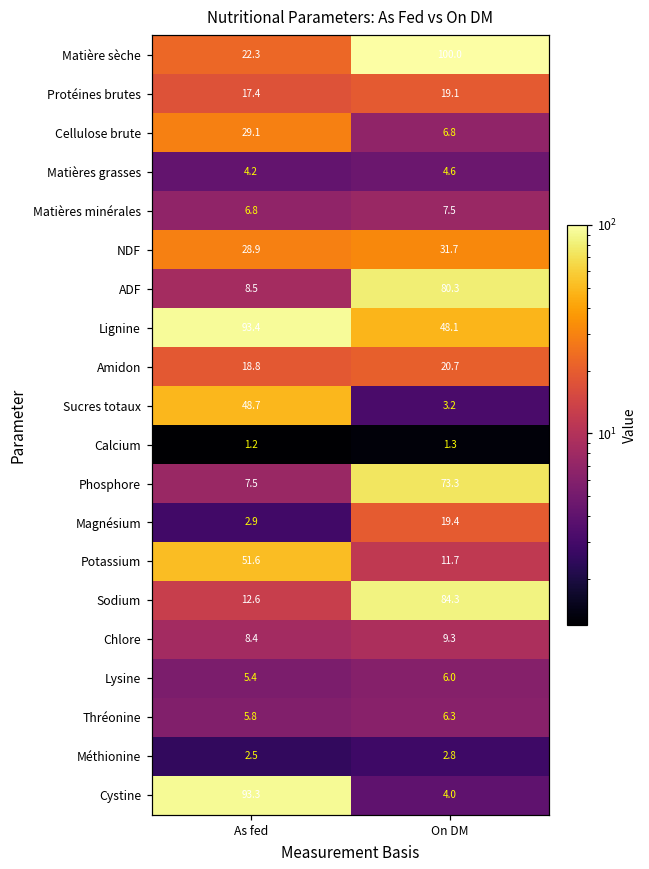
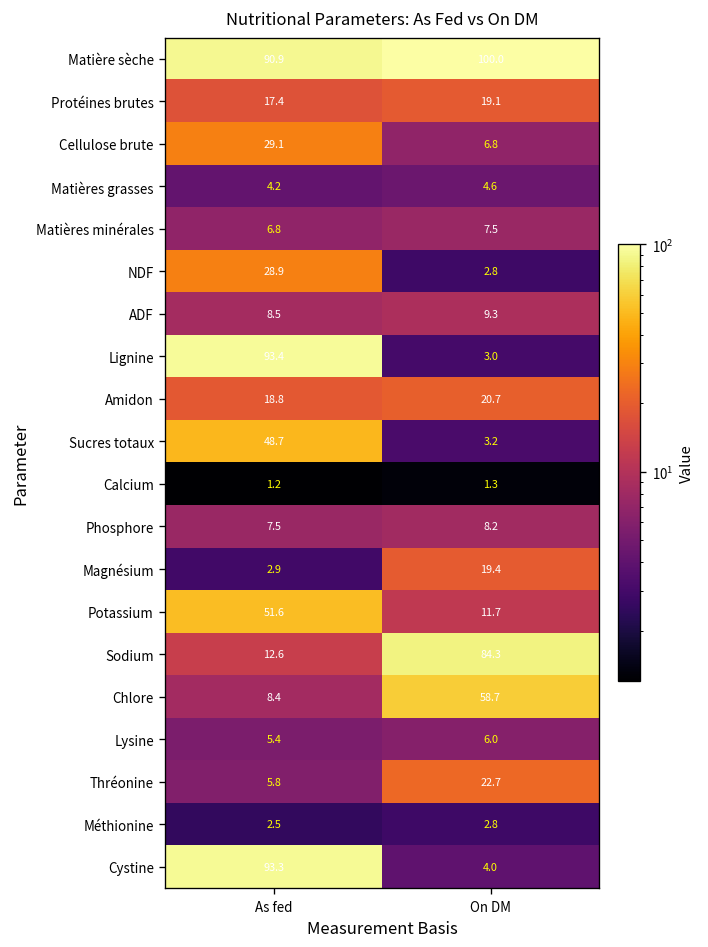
Matière sèche, As fed: 22.3 -> 90.9
NDF, On DM: 31.7 -> 2.8
ADF, On DM: 80.3 -> 9.3
Lignine, On DM: 48.1 -> 3.0
Phosphore, On DM: 73.3 -> 8.2
Chlore, On DM: 9.3 -> 58.7
Thréonine, On DM: 6.3 -> 22.7
